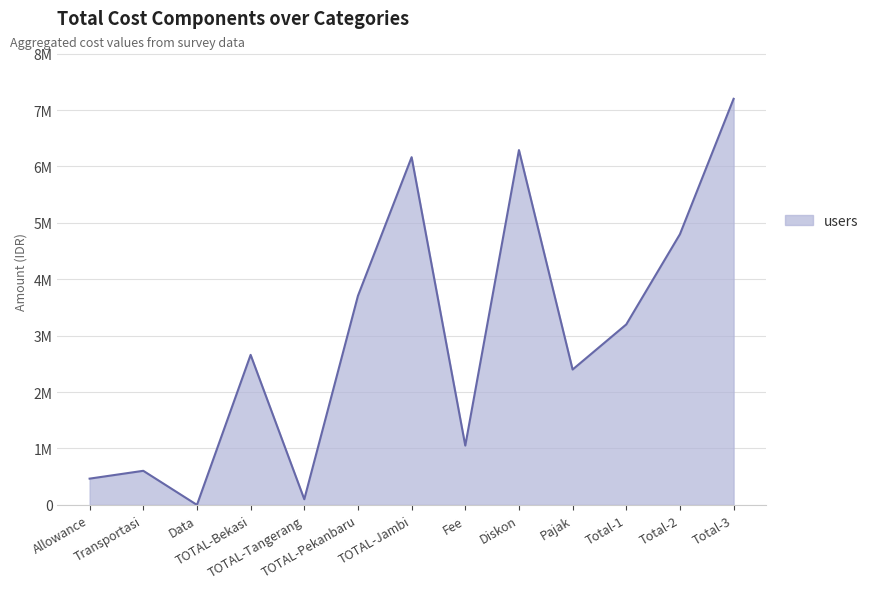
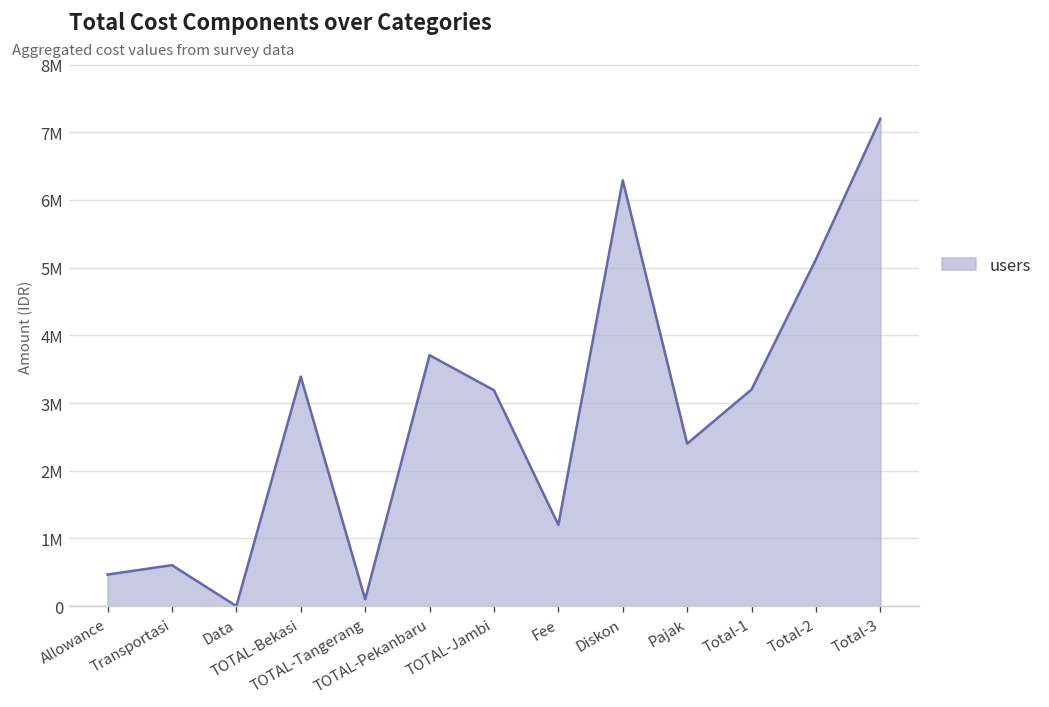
TOTAL-Bekasi: 2700000 -> 3400000
TOTAL-Jambi: 6200000 -> 3200000
Fee: 1100000 -> 1200000
Total-2: 4800000 -> 5100000
